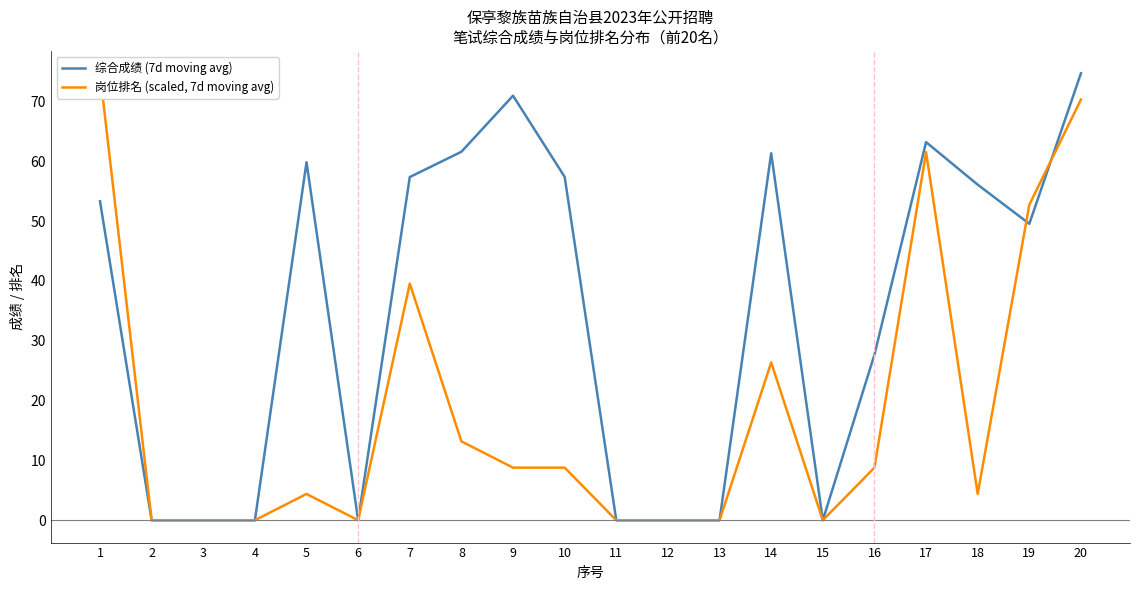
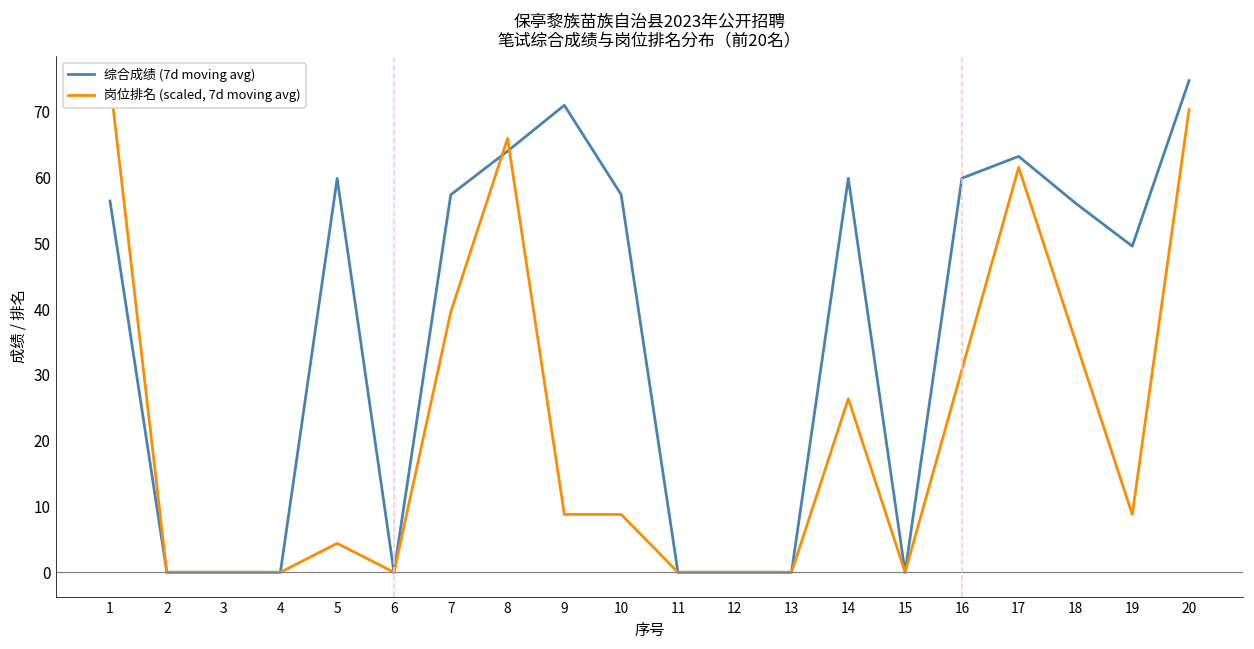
综合成绩 (7d moving avg), 1: 53 -> 56
综合成绩 (7d moving avg), 8: 62 -> 64
岗位排名 (scaled, 7d moving avg), 8: 13 -> 66
综合成绩 (7d moving avg), 14: 61 -> 60
综合成绩 (7d moving avg), 16: 28 -> 60
岗位排名 (scaled, 7d moving avg), 16: 9 -> 31
岗位排名 (scaled, 7d moving avg), 18: 4 -> 35
岗位排名 (scaled, 7d moving avg), 19: 53 -> 9
